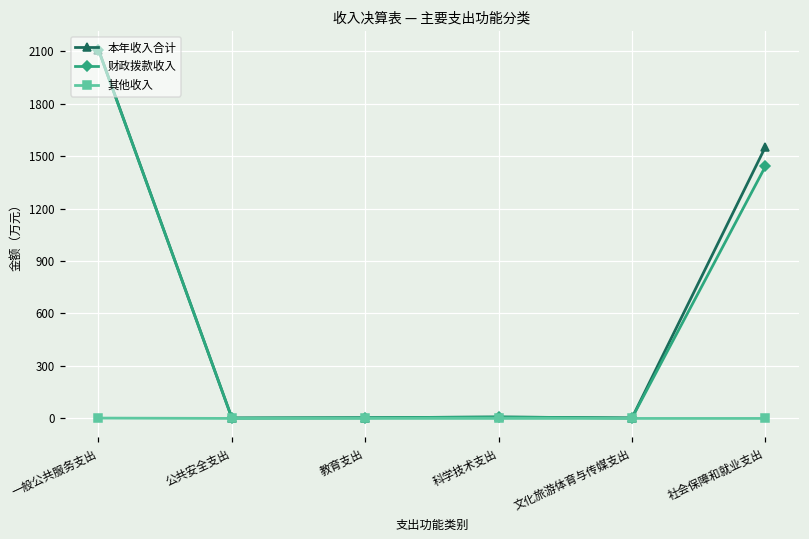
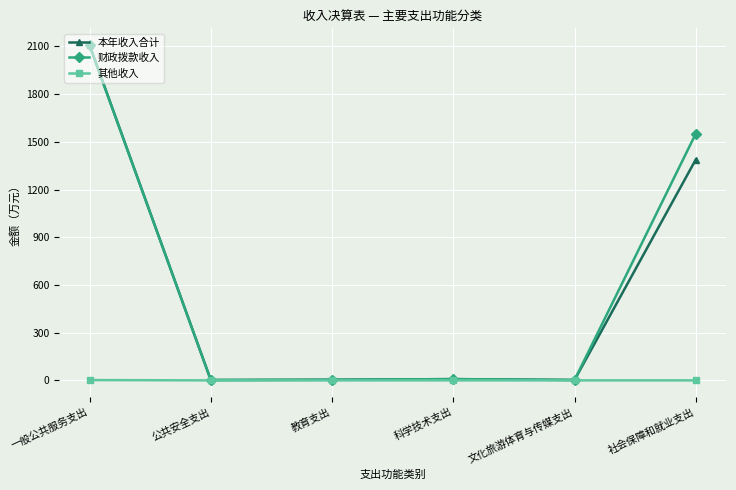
本年收入合计, 社会保障和就业支出: 1550 -> 1390
财政拨款收入, 社会保障和就业支出: 1440 -> 1550
